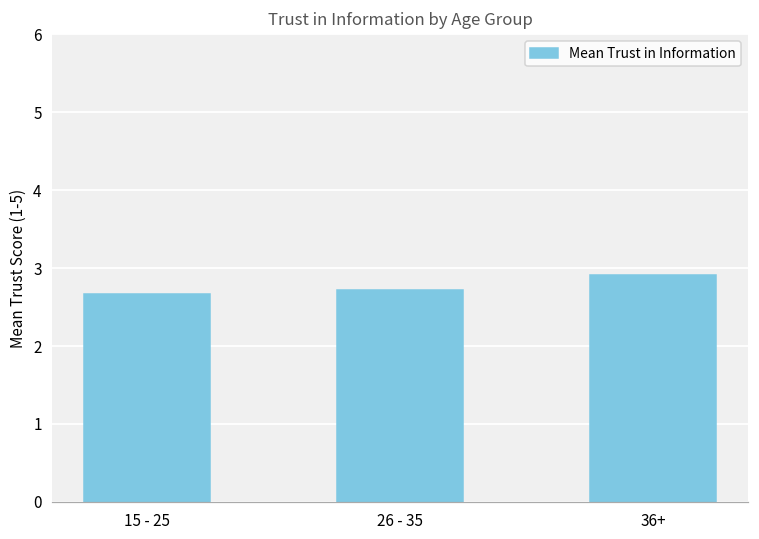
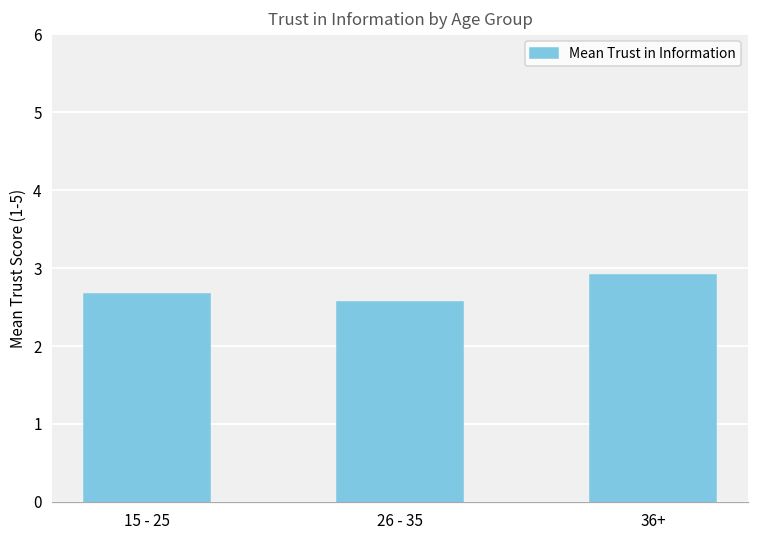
26 - 35: 2.7 -> 2.6
